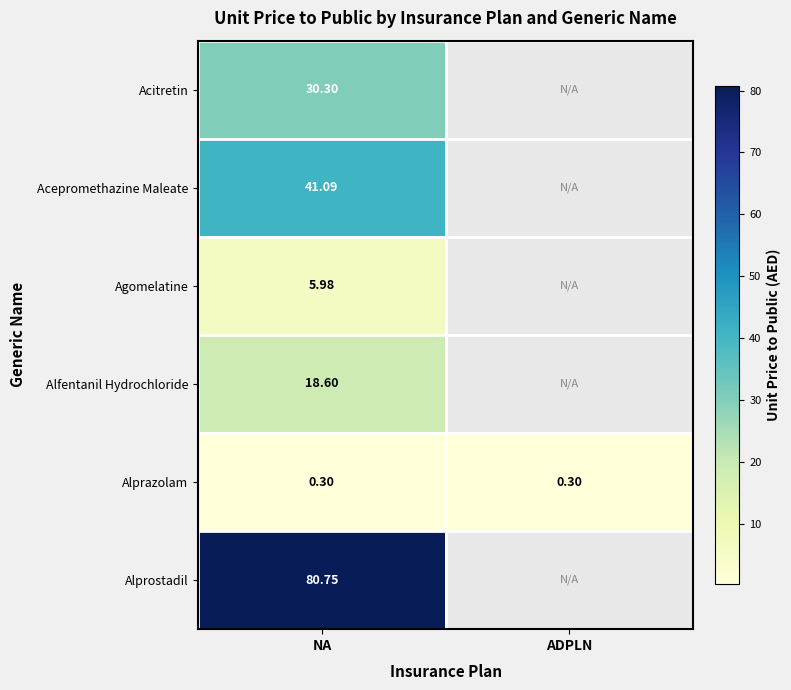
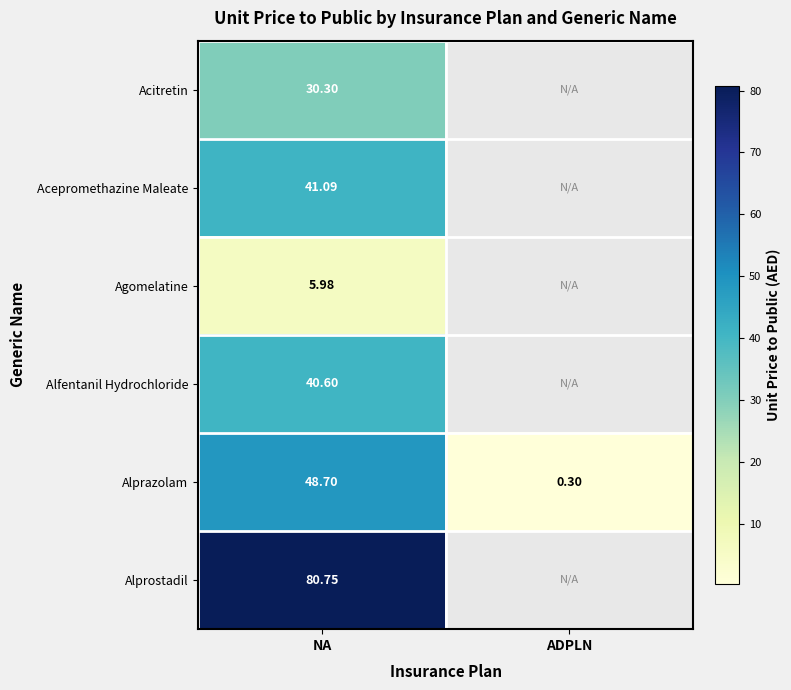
Alfentanil Hydrochloride, NA: 18.60 -> 40.60
Alprazolam, NA: 0.30 -> 48.70
